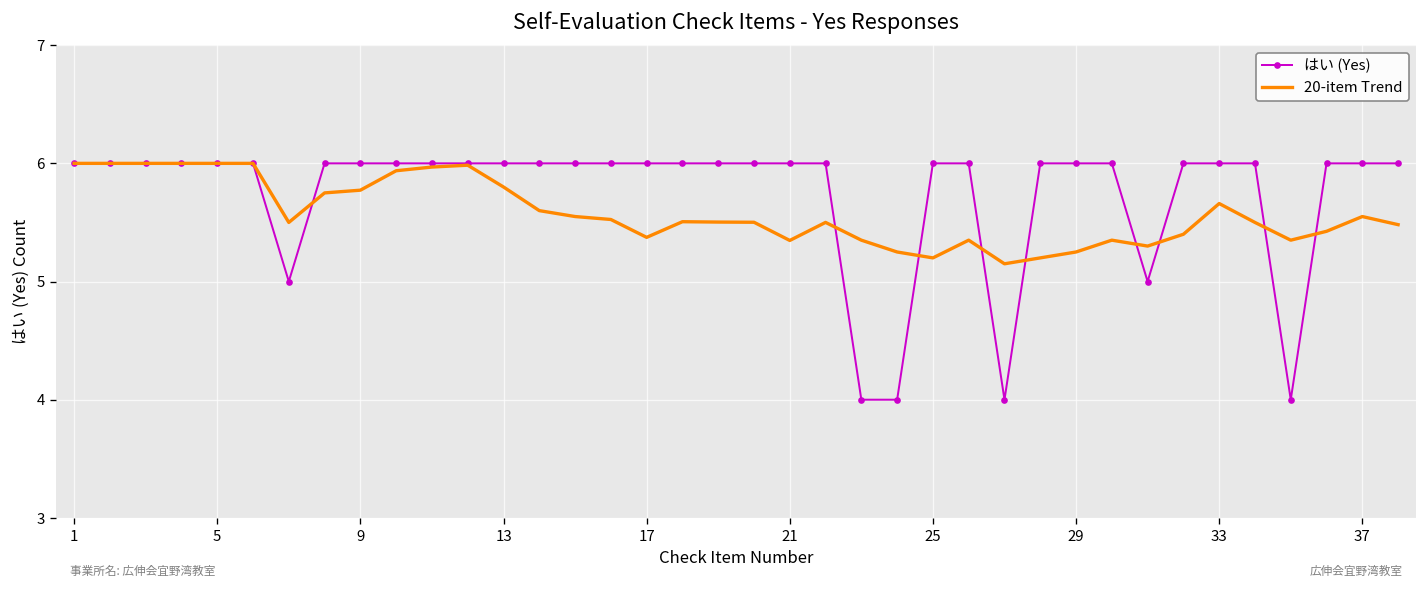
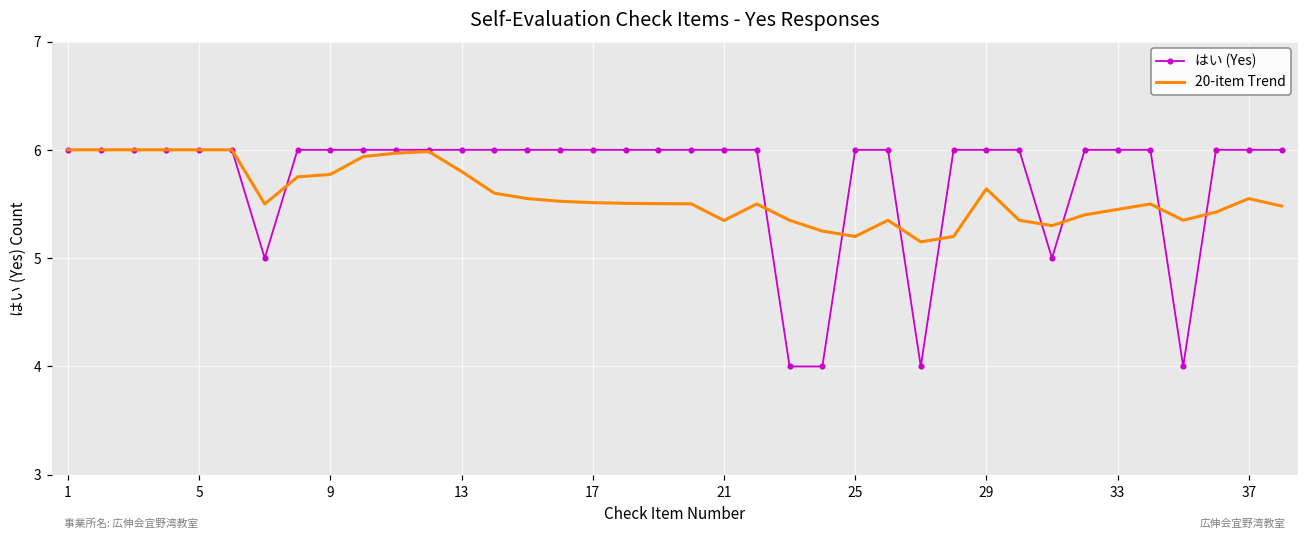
20-item Trend, 17: 5.4 -> 5.5
20-item Trend, 29: 5.3 -> 5.6
20-item Trend, 33: 5.7 -> 5.5
